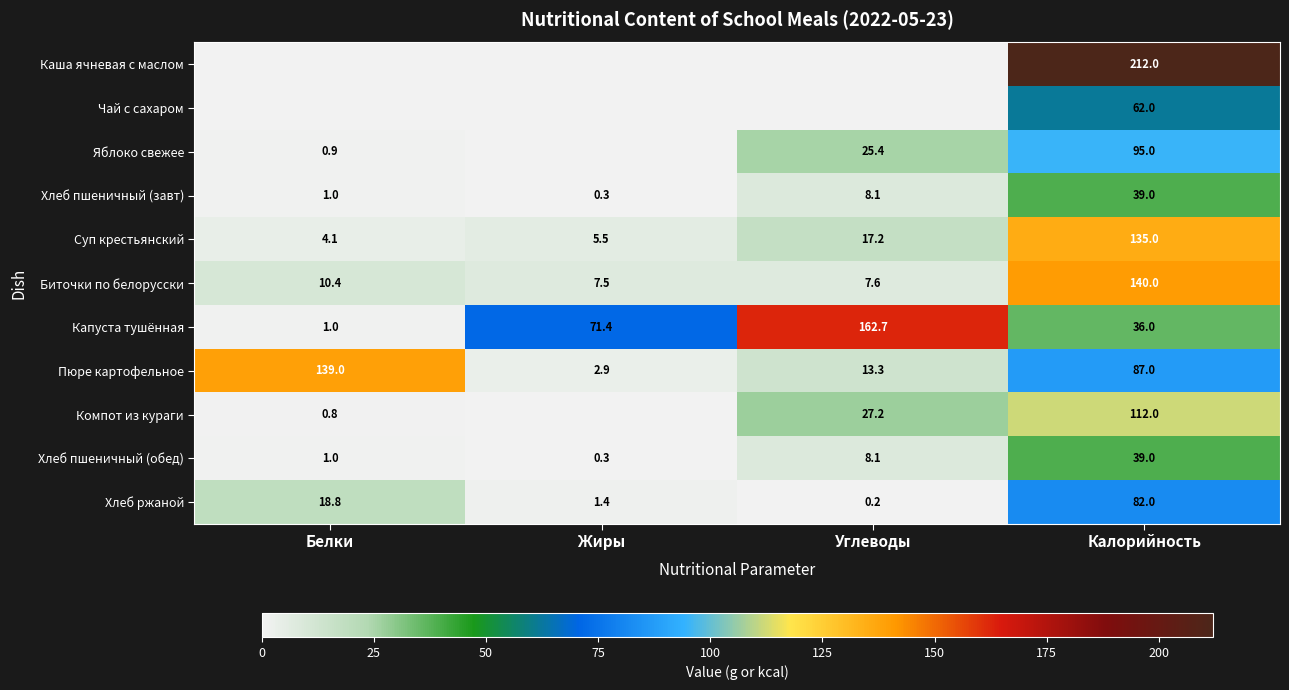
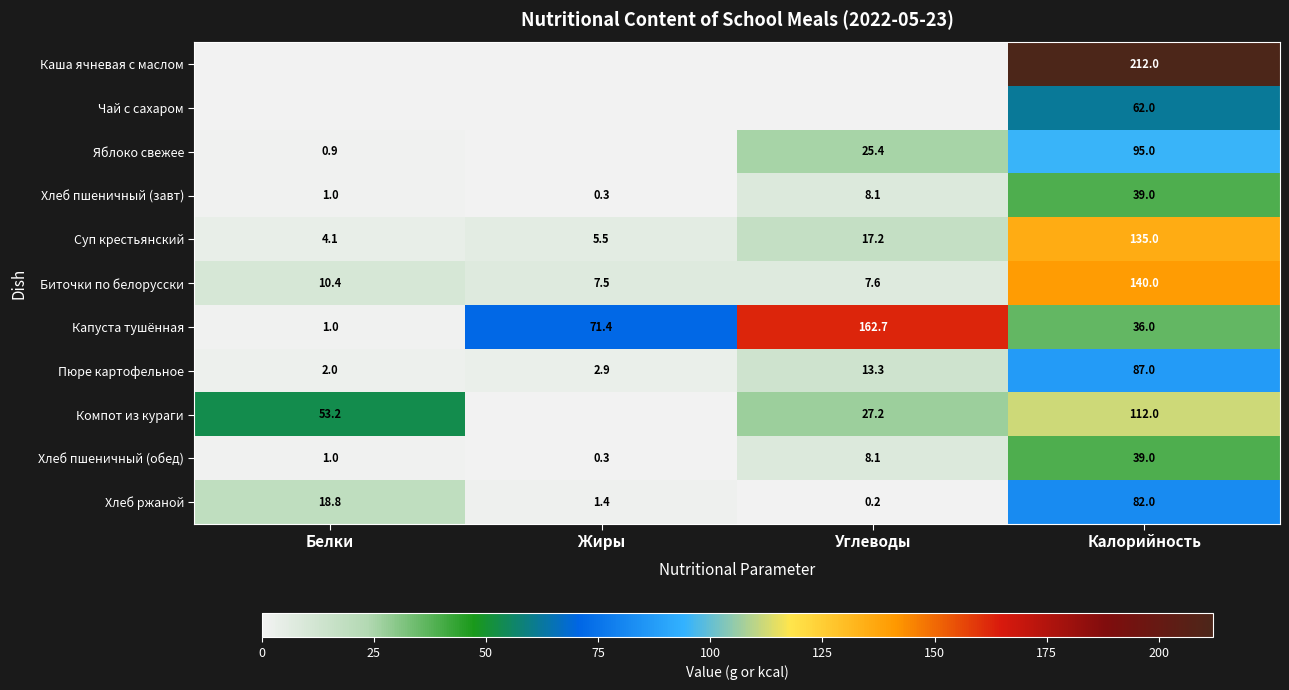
Пюре картофельное, Белки: 139.0 -> 2.0
Компот из кураги, Белки: 0.8 -> 53.2
